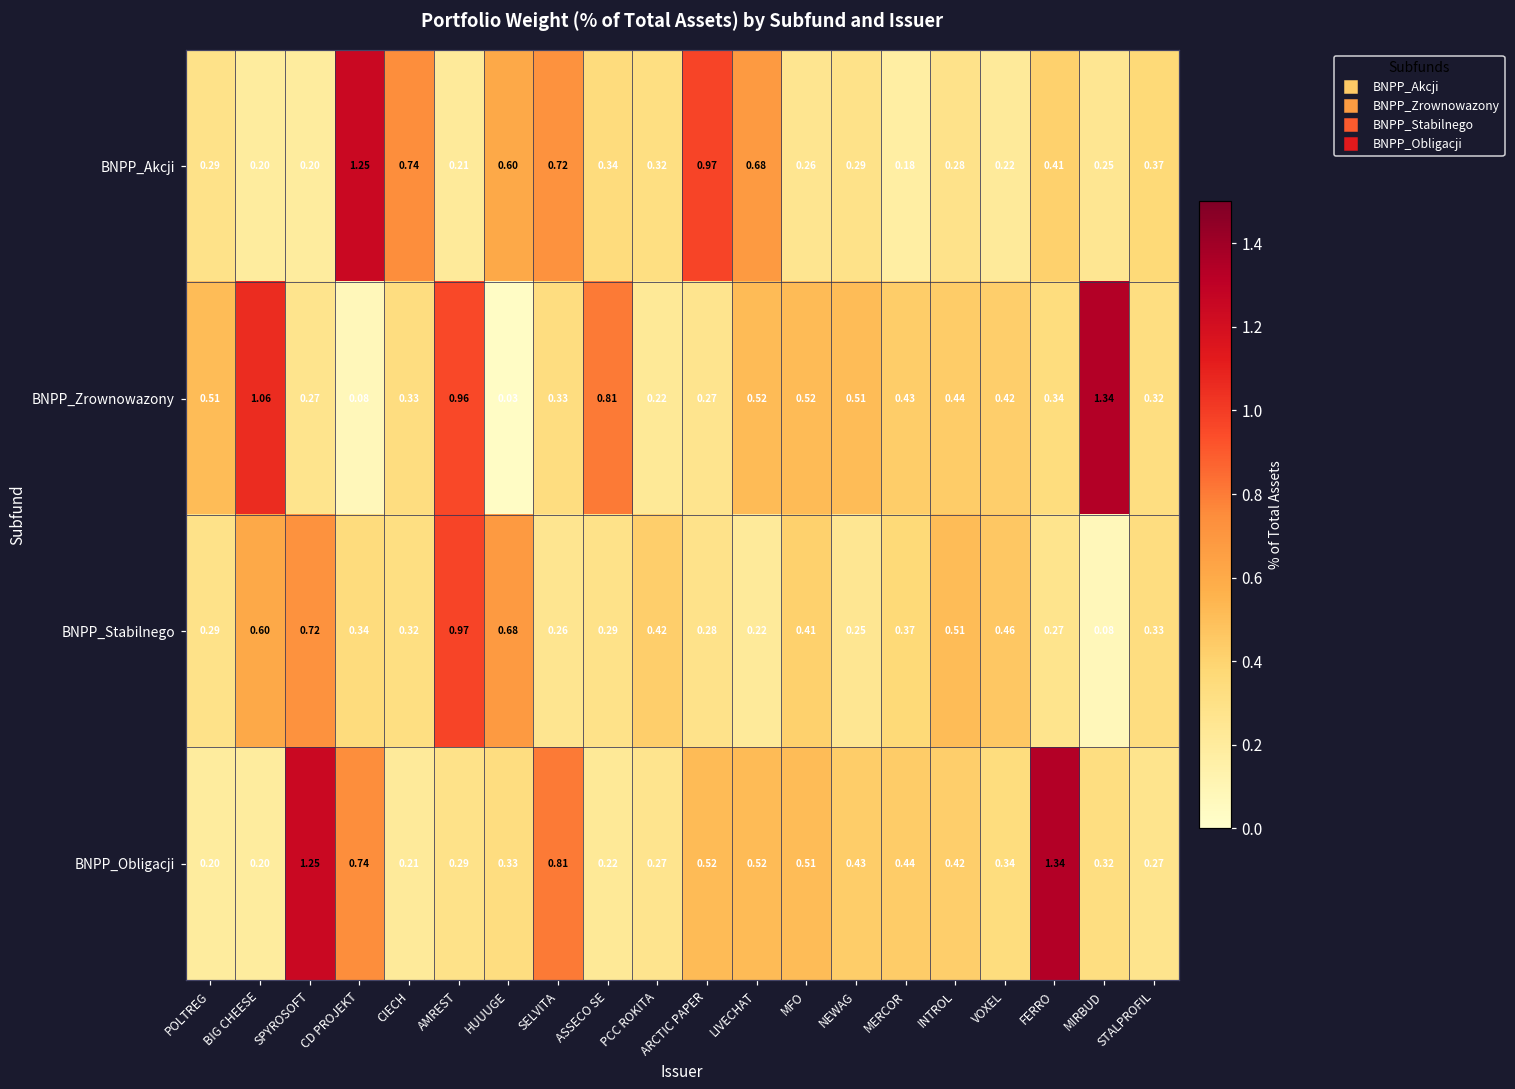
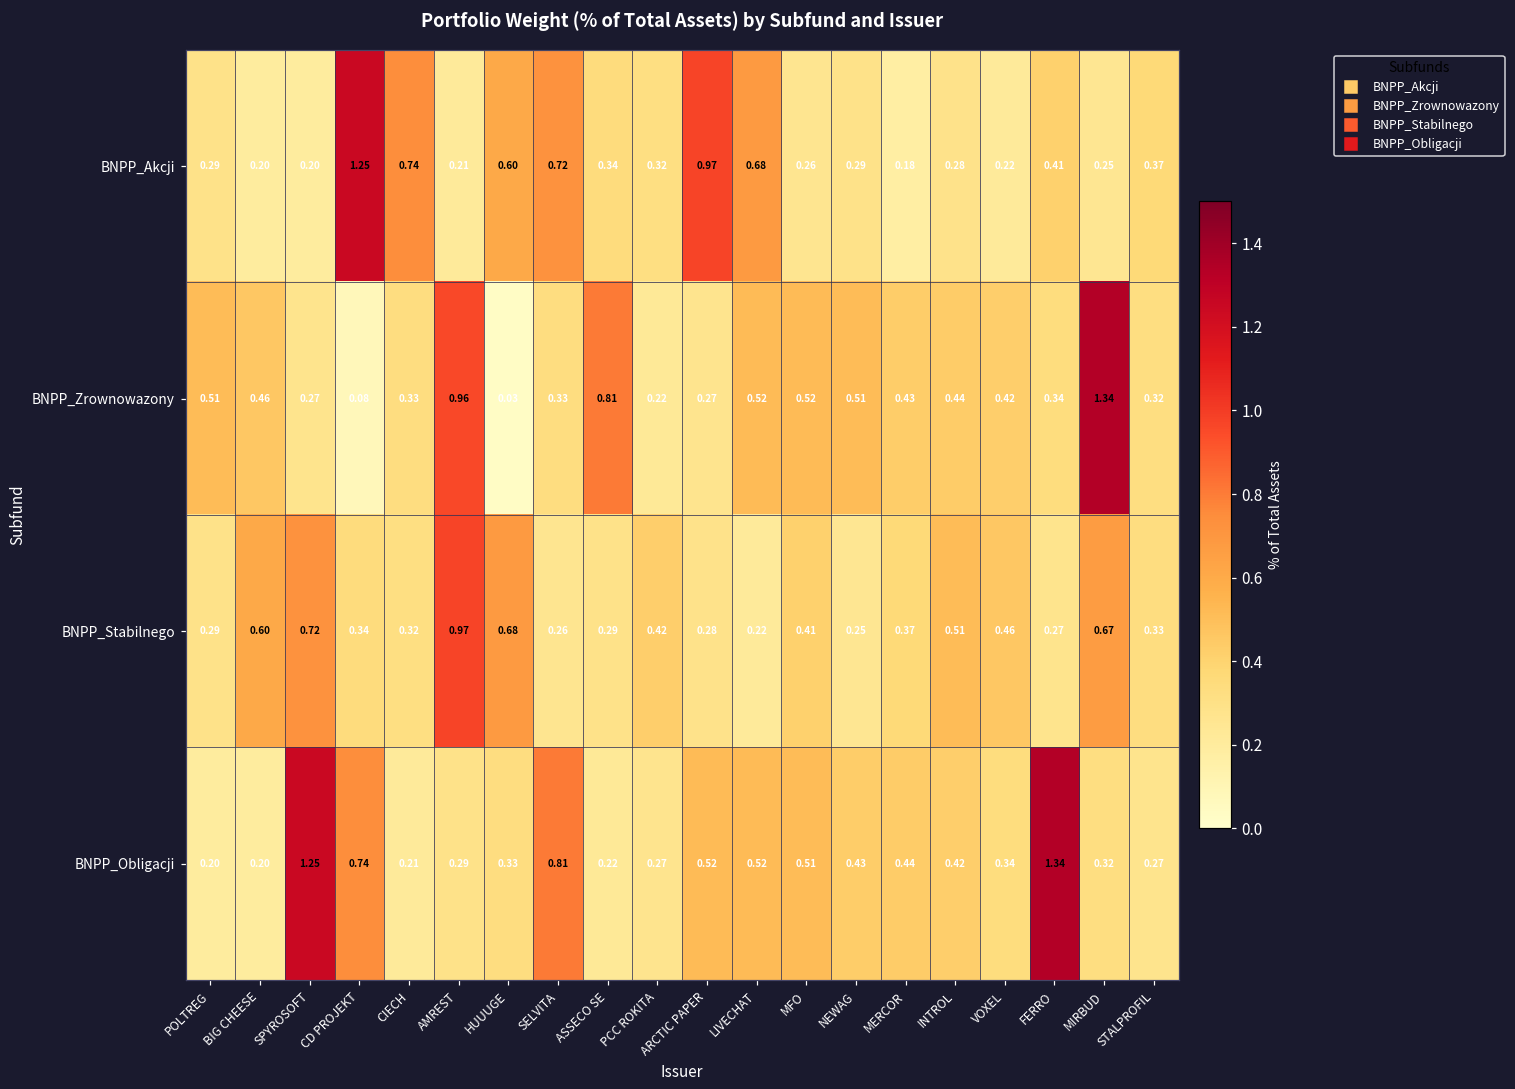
BNPP_Zrownowazony, BIG CHEESE: 1.06 -> 0.46
BNPP_Stabilnego, MIRBUD: 0.08 -> 0.67
